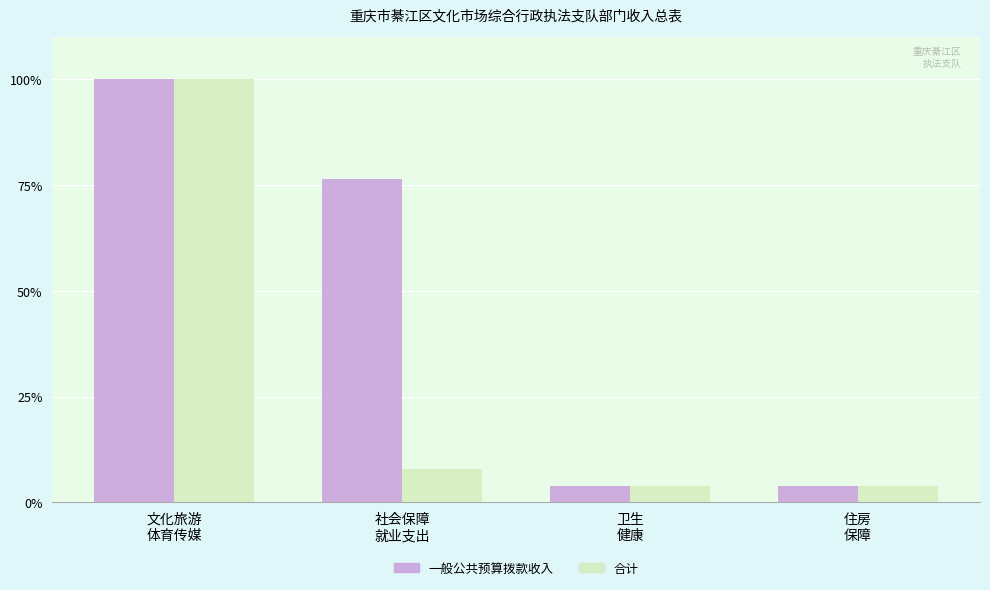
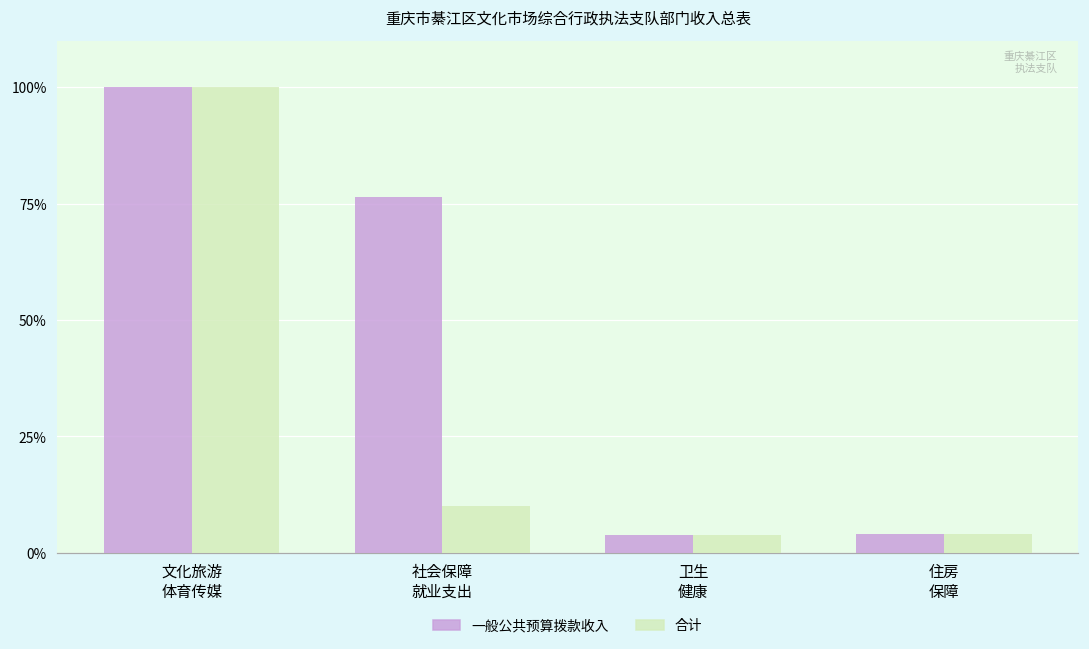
合计, 社会保障 就业支出: 8% -> 10%
